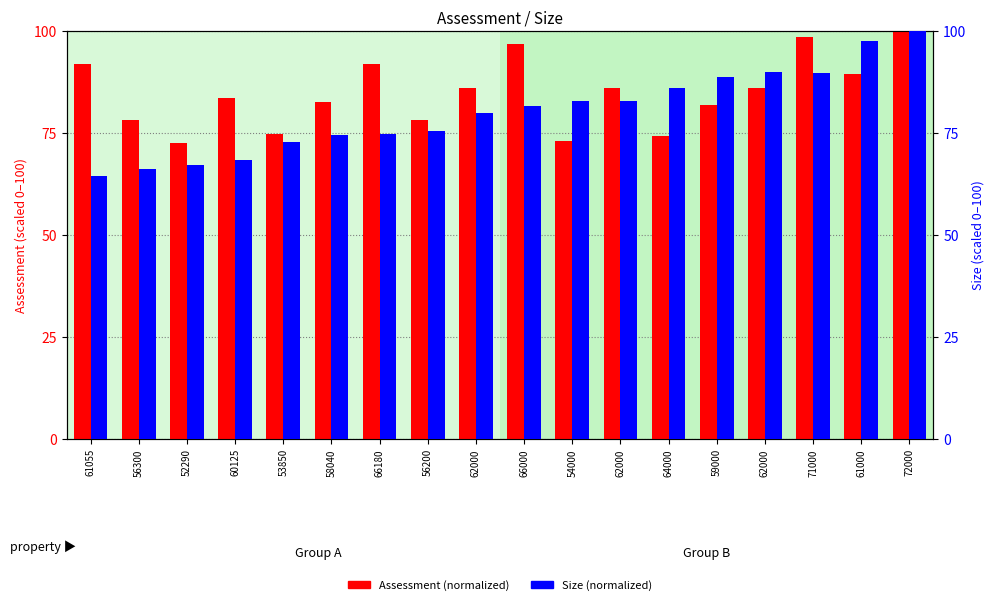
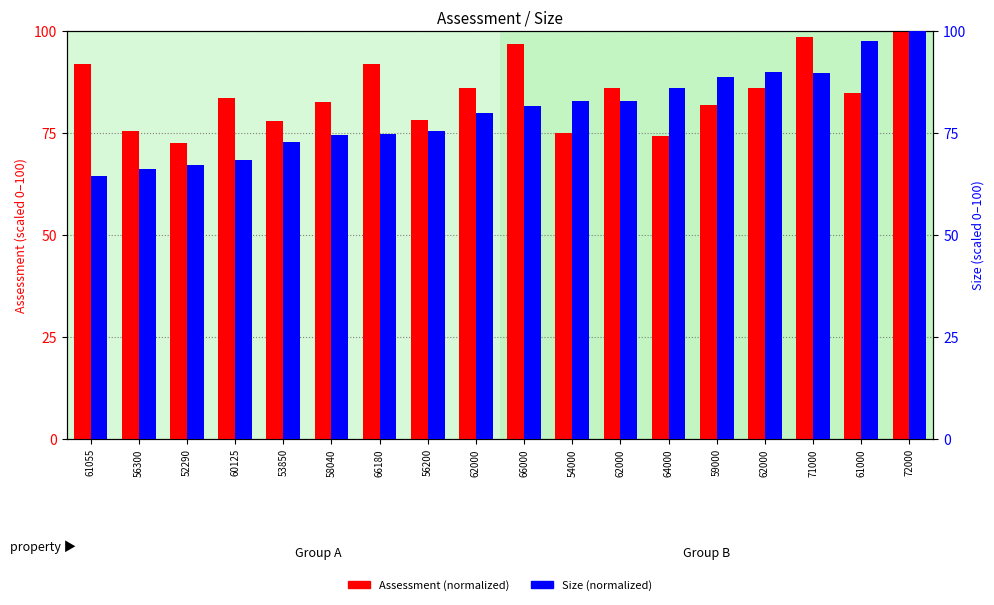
Assessment (normalized), 56300: 78 -> 75
Assessment (normalized), 53850: 75 -> 78
Assessment (normalized), 54000: 73 -> 75
Assessment (normalized), 61000: 89 -> 85
